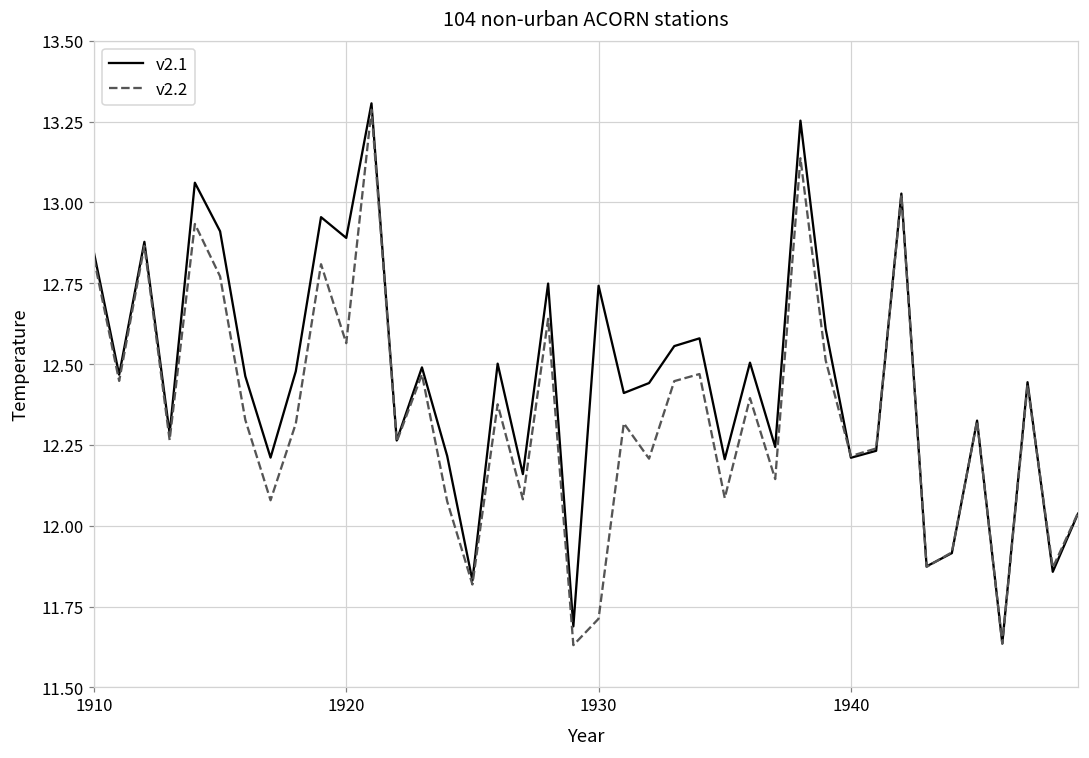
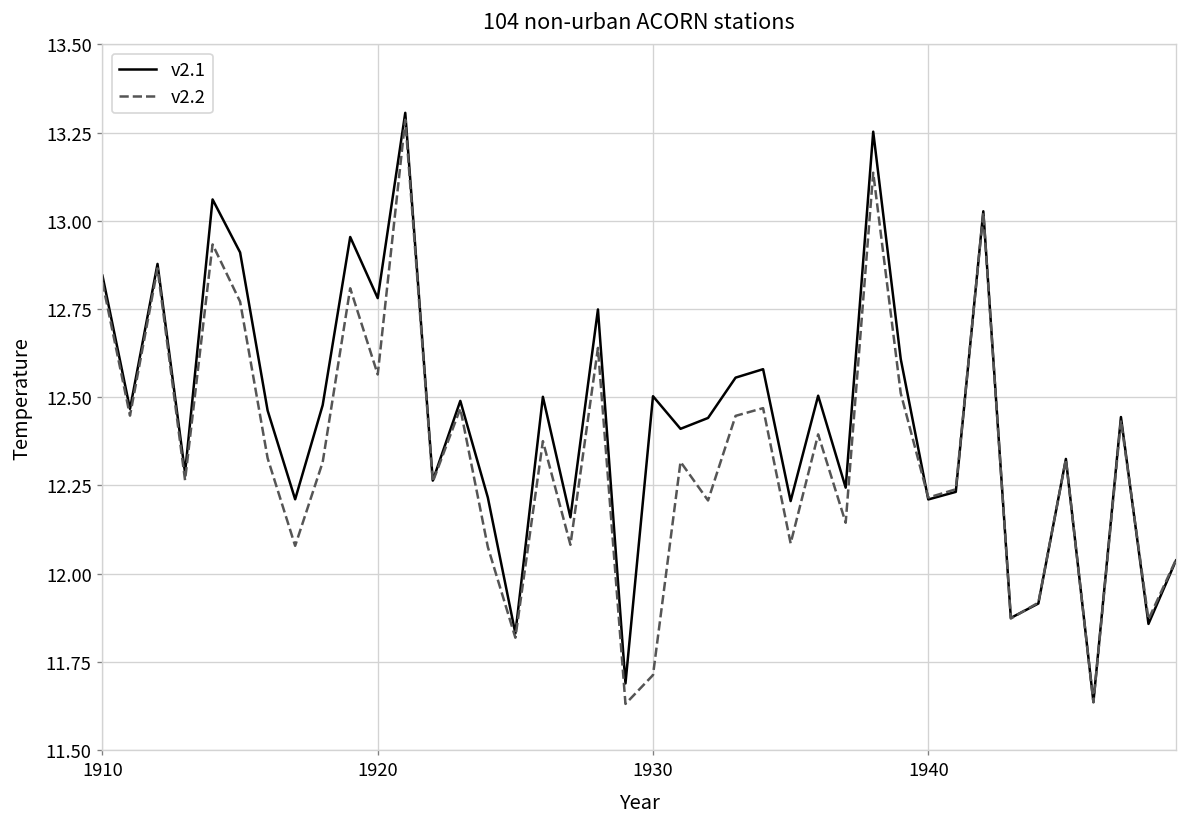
v2.1, 1920: 12.89 -> 12.78
v2.1, 1930: 12.74 -> 12.50
